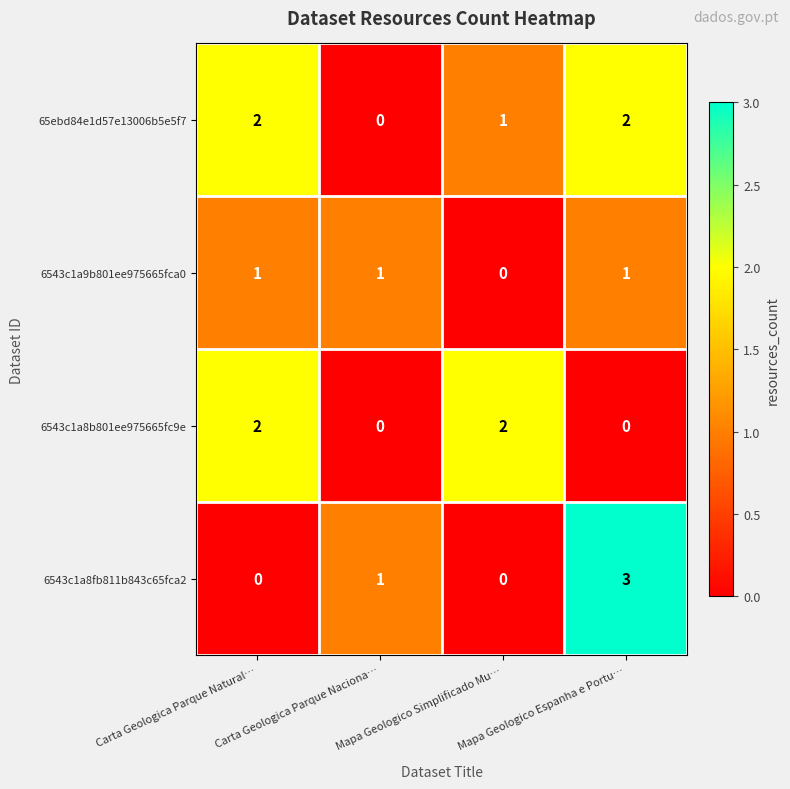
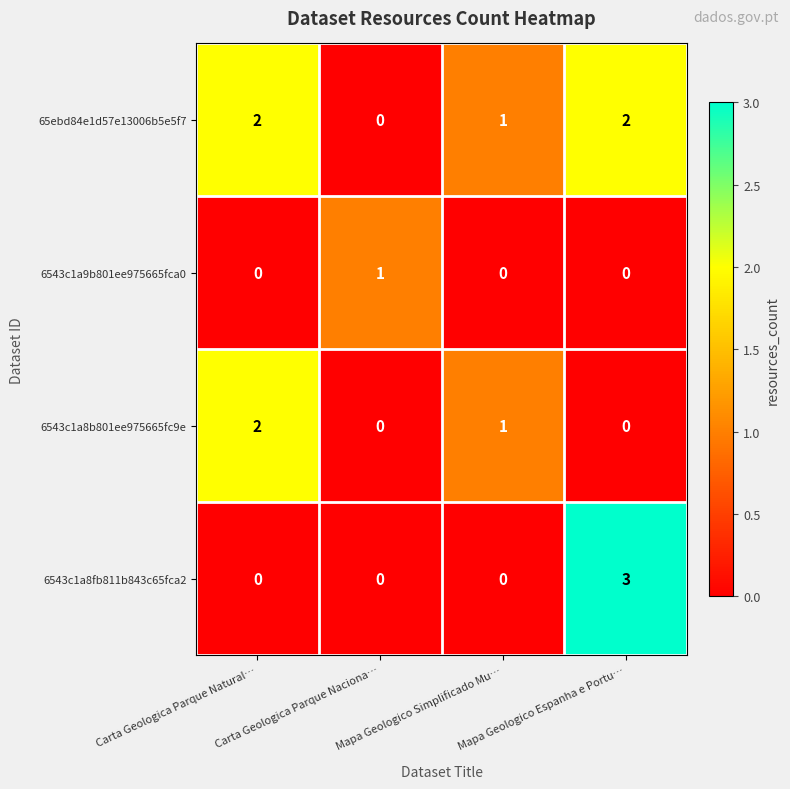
6543c1a9b801ee975665fca0, Carta Geologica Parque Natural…: 1 -> 0
6543c1a9b801ee975665fca0, Mapa Geologico Espanha e Portu…: 1 -> 0
6543c1a8b801ee975665fc9e, Mapa Geologico Simplificado Mu…: 2 -> 1
6543c1a8fb811b843c65fca2, Carta Geologica Parque Naciona…: 1 -> 0
